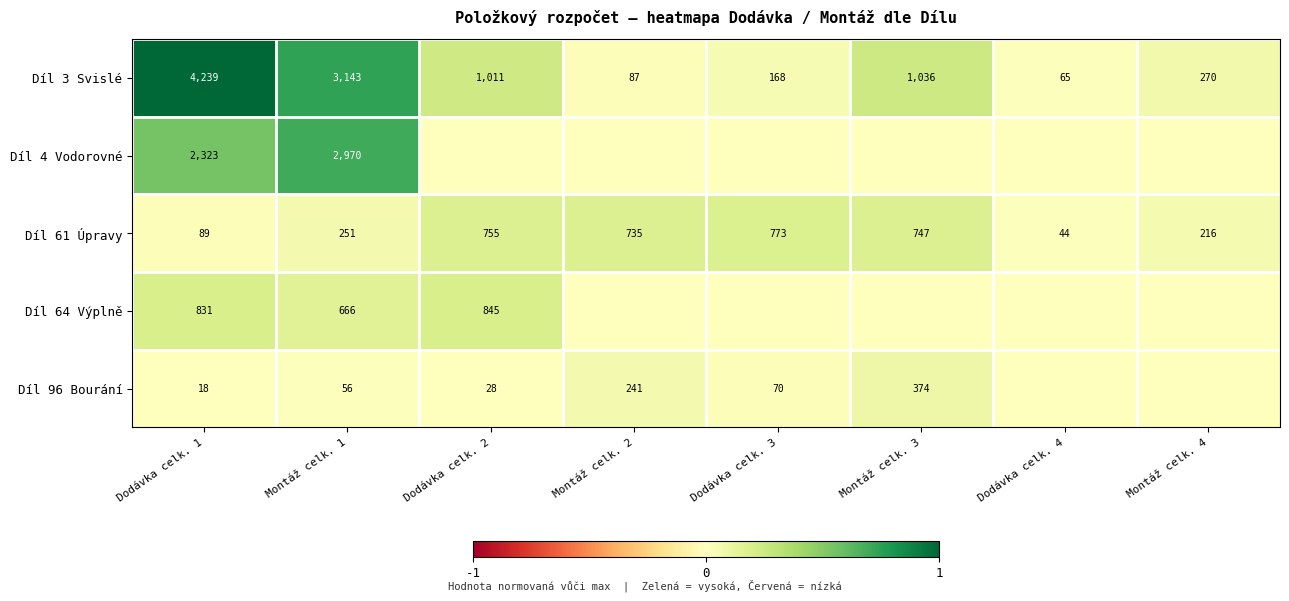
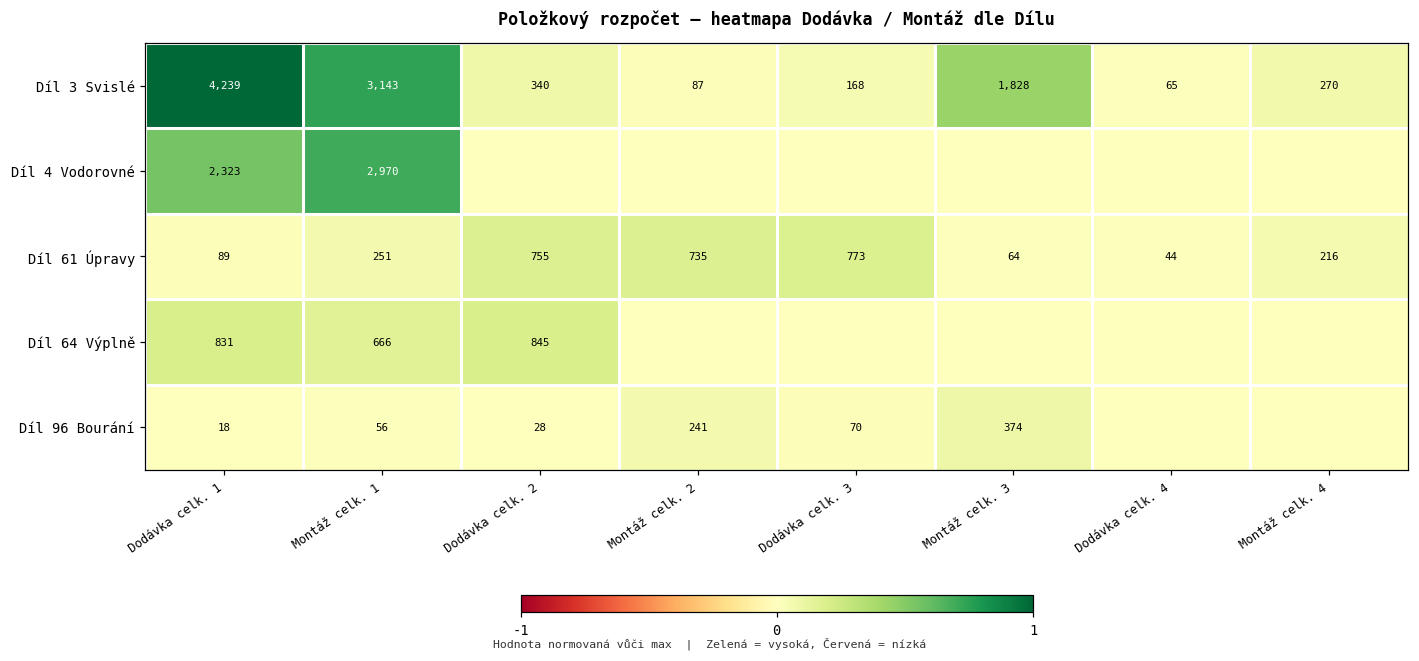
Díl 3 Svislé, Dodávka celk. 2: 1,011 -> 340
Díl 3 Svislé, Montáž celk. 3: 1,036 -> 1,828
Díl 61 Úpravy, Montáž celk. 3: 747 -> 64
